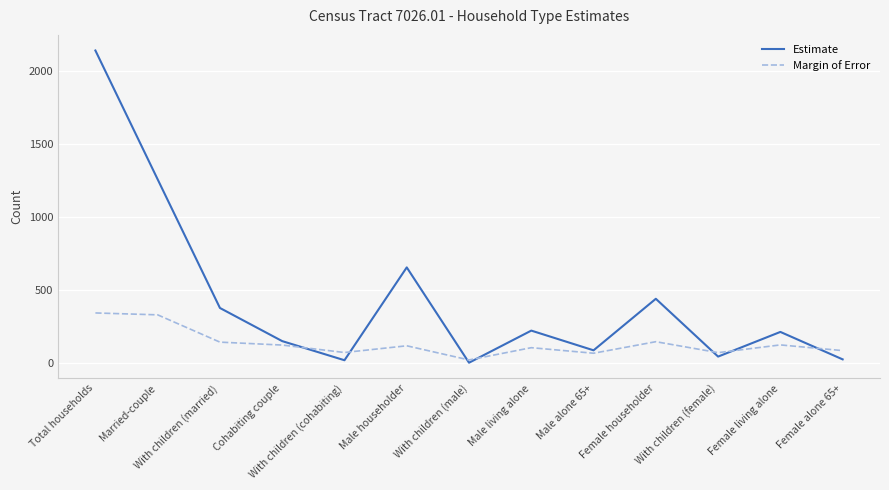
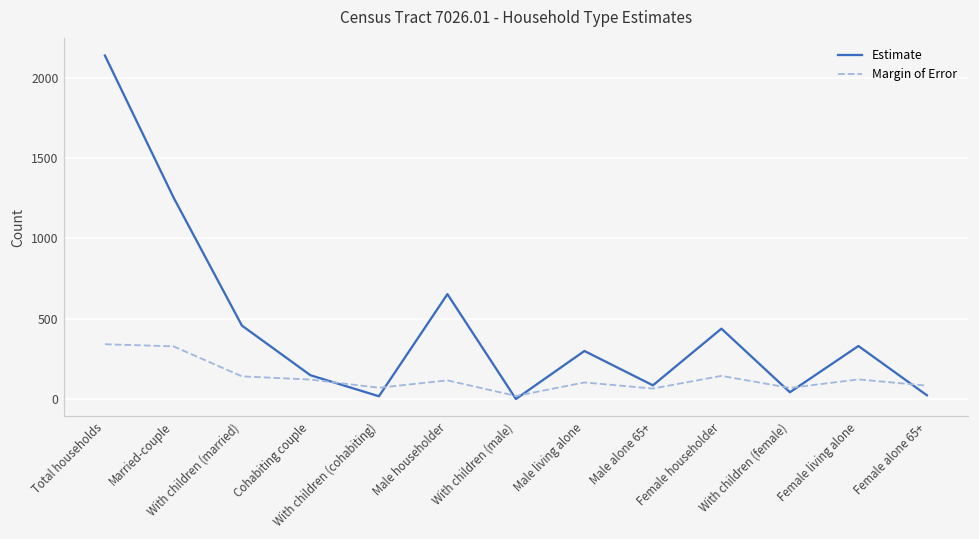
Estimate, With children (married): 380 -> 460
Estimate, Male living alone: 220 -> 300
Estimate, Female living alone: 210 -> 330
